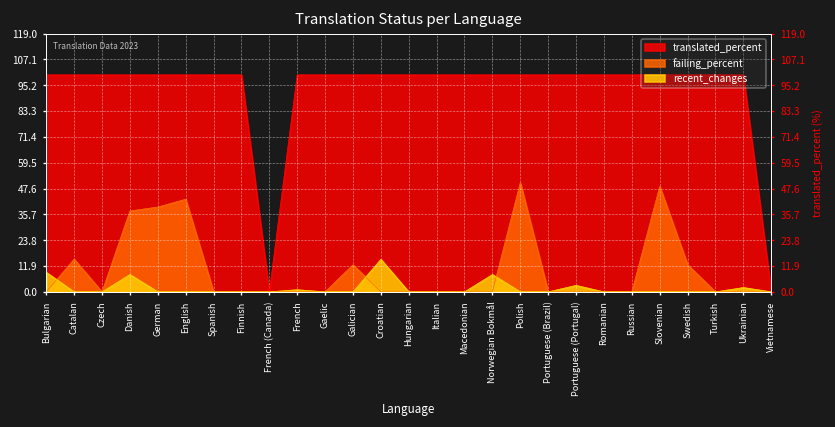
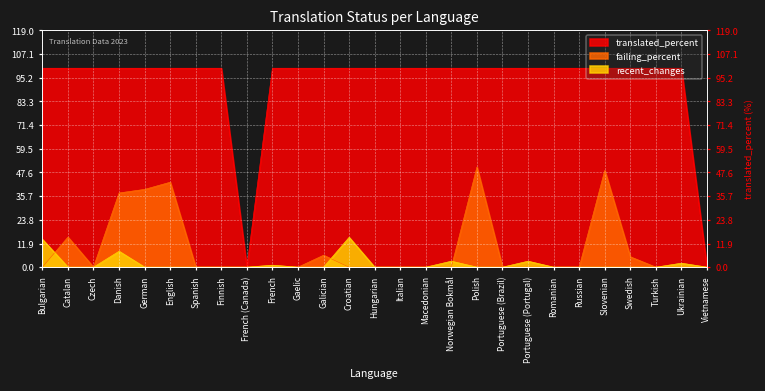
recent_changes, Bulgarian: 9 -> 14
failing_percent, Galician: 13 -> 6
recent_changes, Norwegian Bokmål: 8 -> 3
failing_percent, Swedish: 13 -> 5
